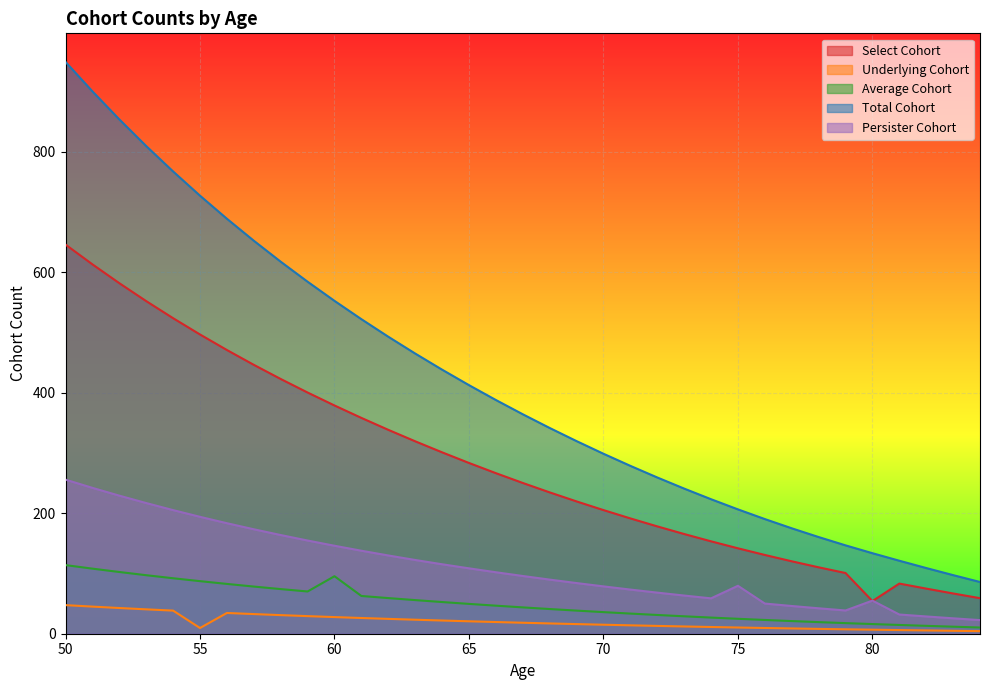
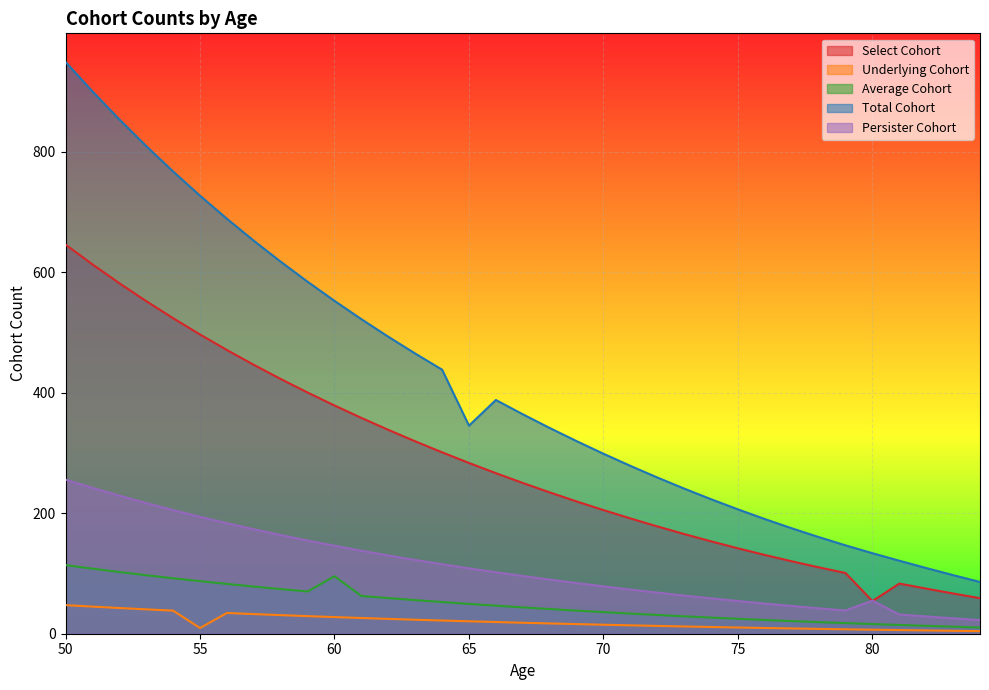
Total Cohort, 65: 410 -> 350
Persister Cohort, 75: 80 -> 50
